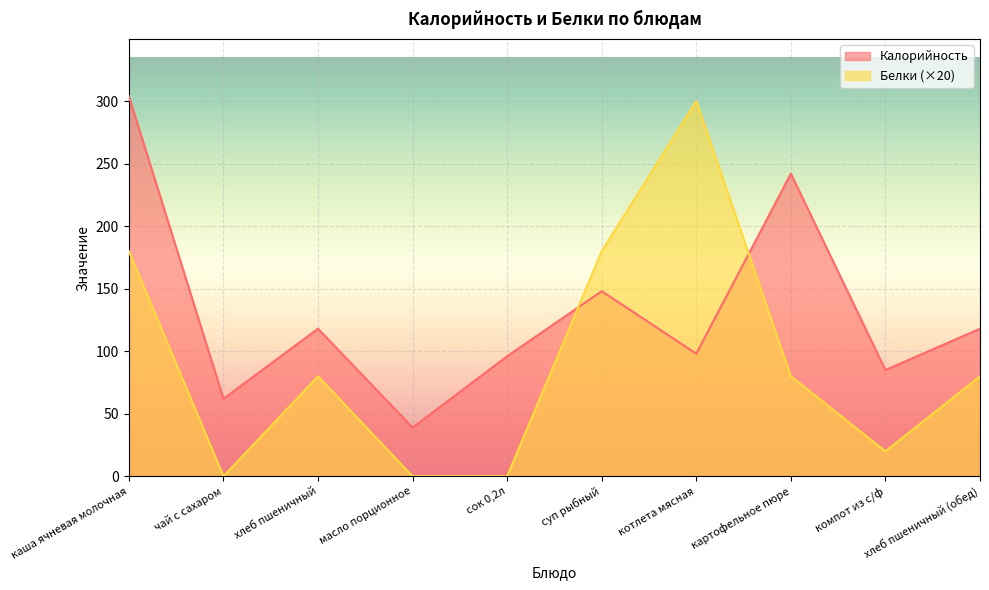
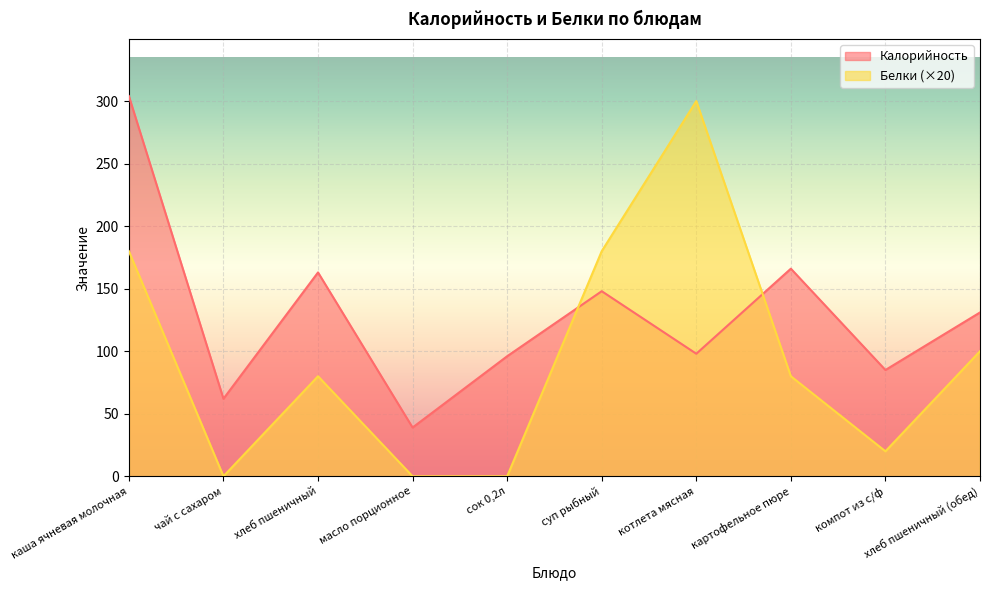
Калорийность, хлеб пшеничный: 118 -> 163
Калорийность, картофельное пюре: 242 -> 166
Калорийность, хлеб пшеничный (обед): 118 -> 131
Белки (×20), хлеб пшеничный (обед): 80 -> 100
